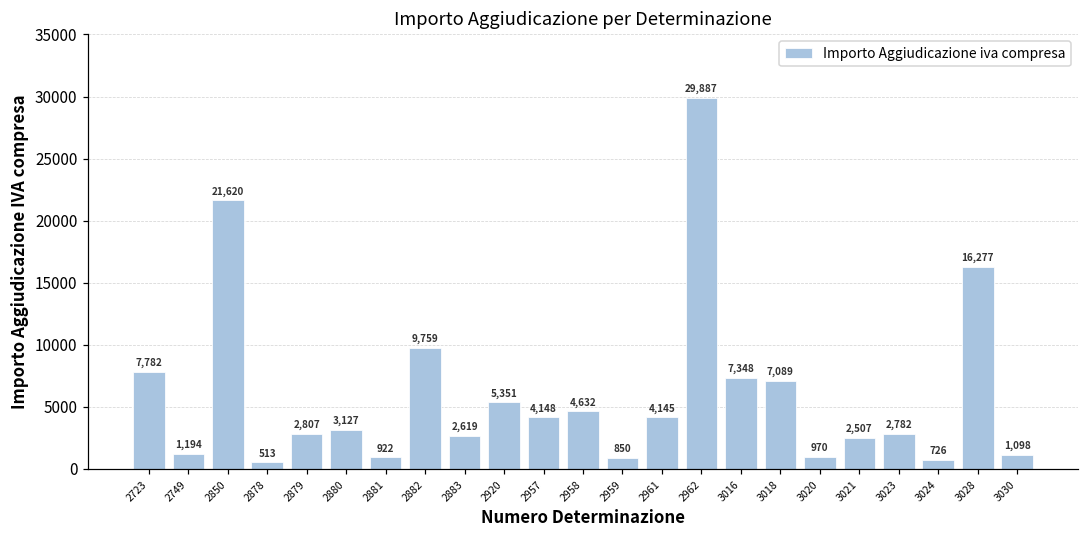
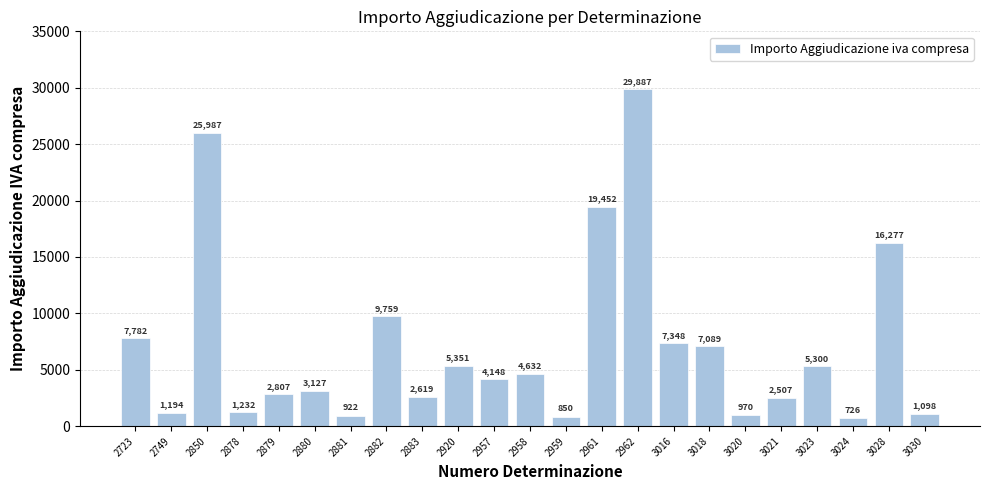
2850: 21,620 -> 25,987
2878: 513 -> 1,232
2961: 4,145 -> 19,452
3023: 2,782 -> 5,300
